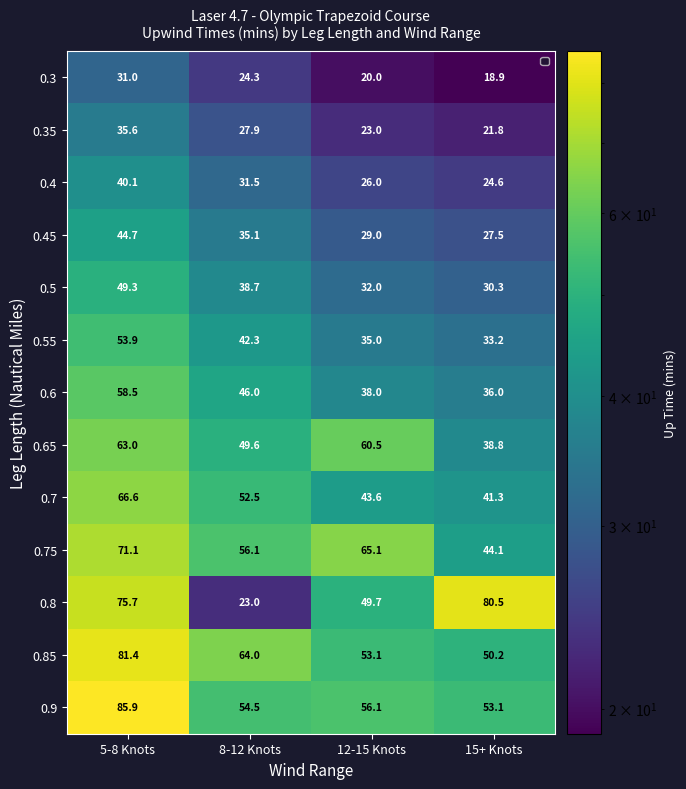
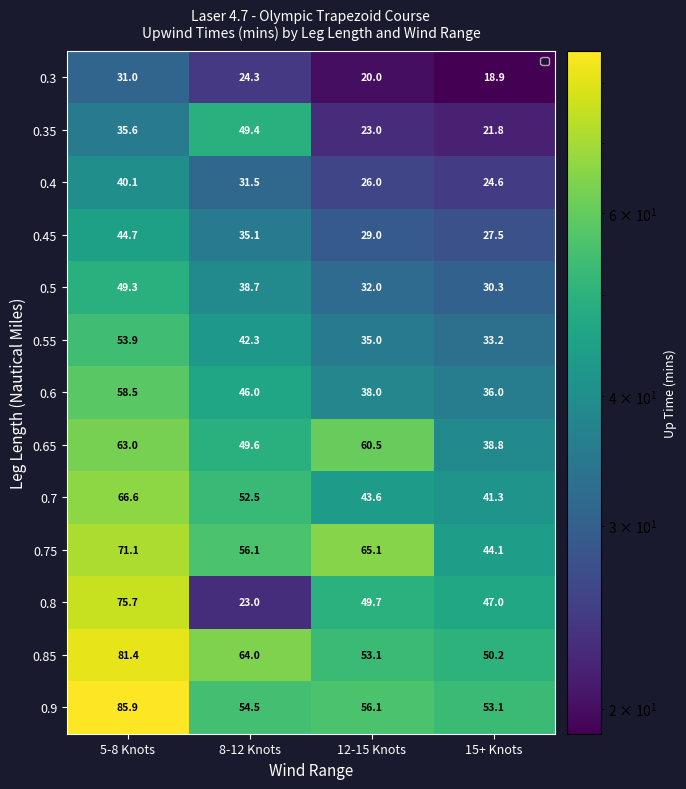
0.35, 8-12 Knots: 27.9 -> 49.4
0.8, 15+ Knots: 80.5 -> 47.0
